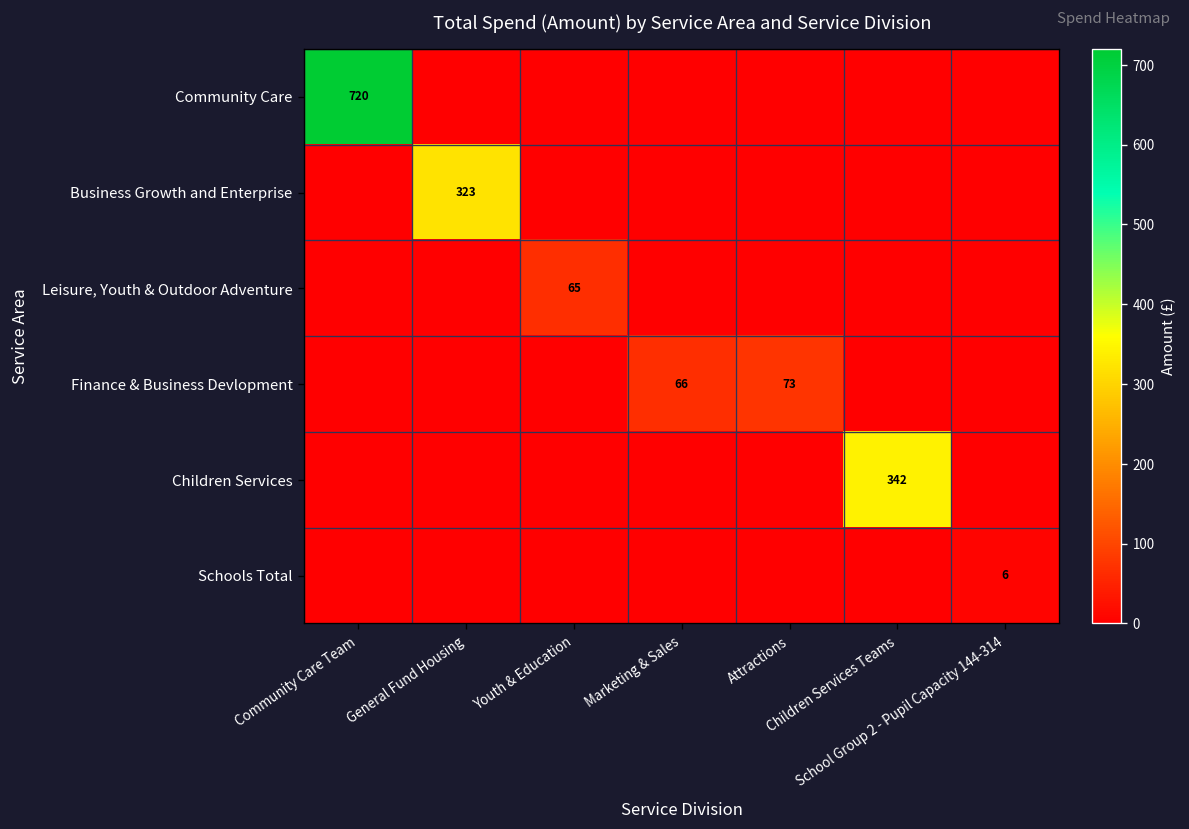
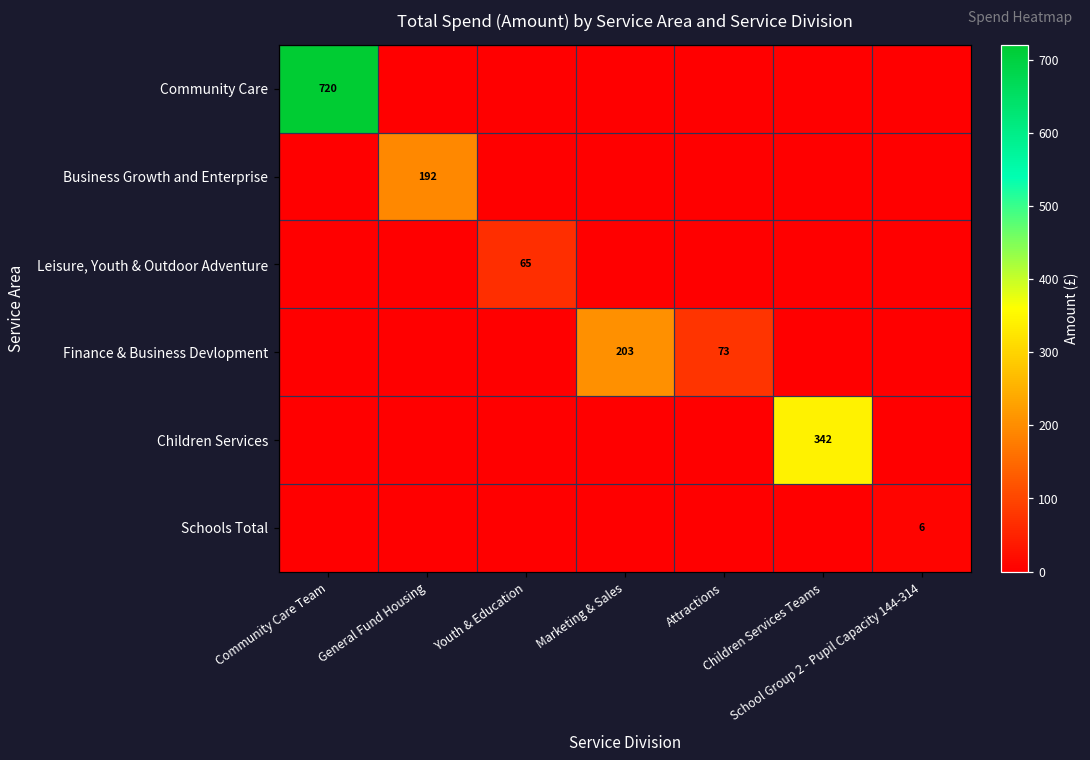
Business Growth and Enterprise, General Fund Housing: 323 -> 192
Finance & Business Devlopment, Marketing & Sales: 66 -> 203
